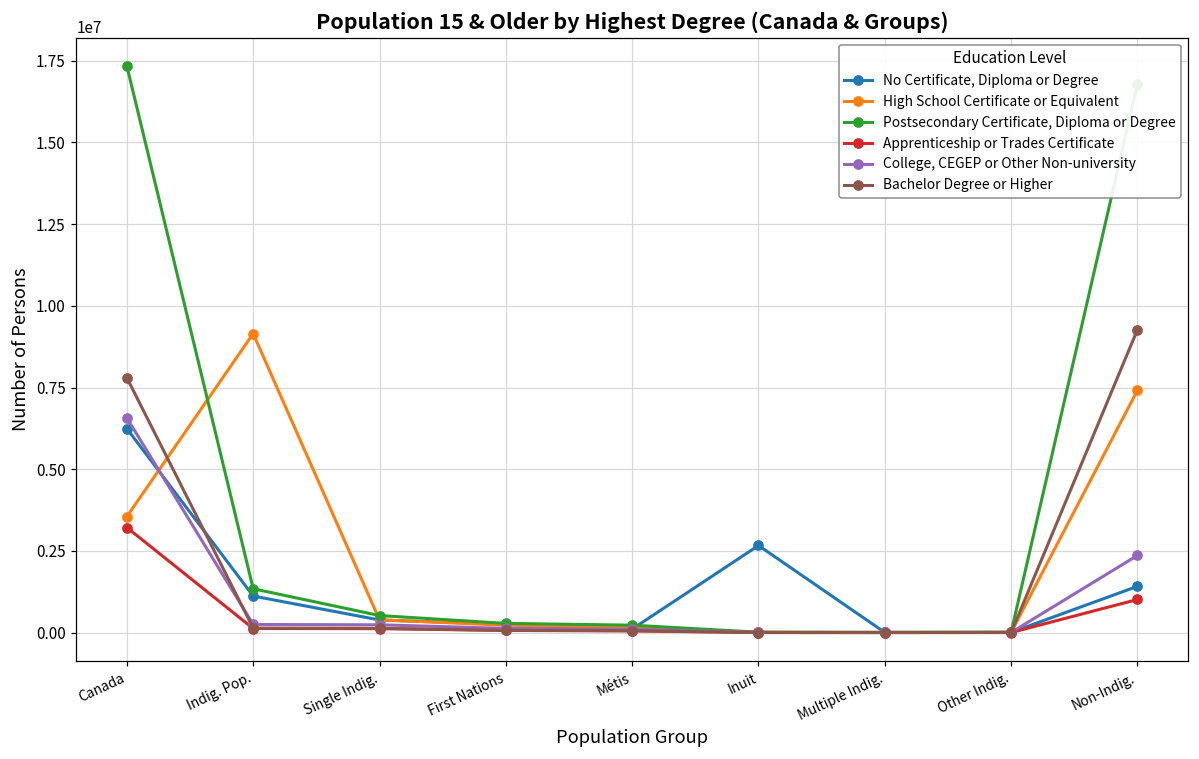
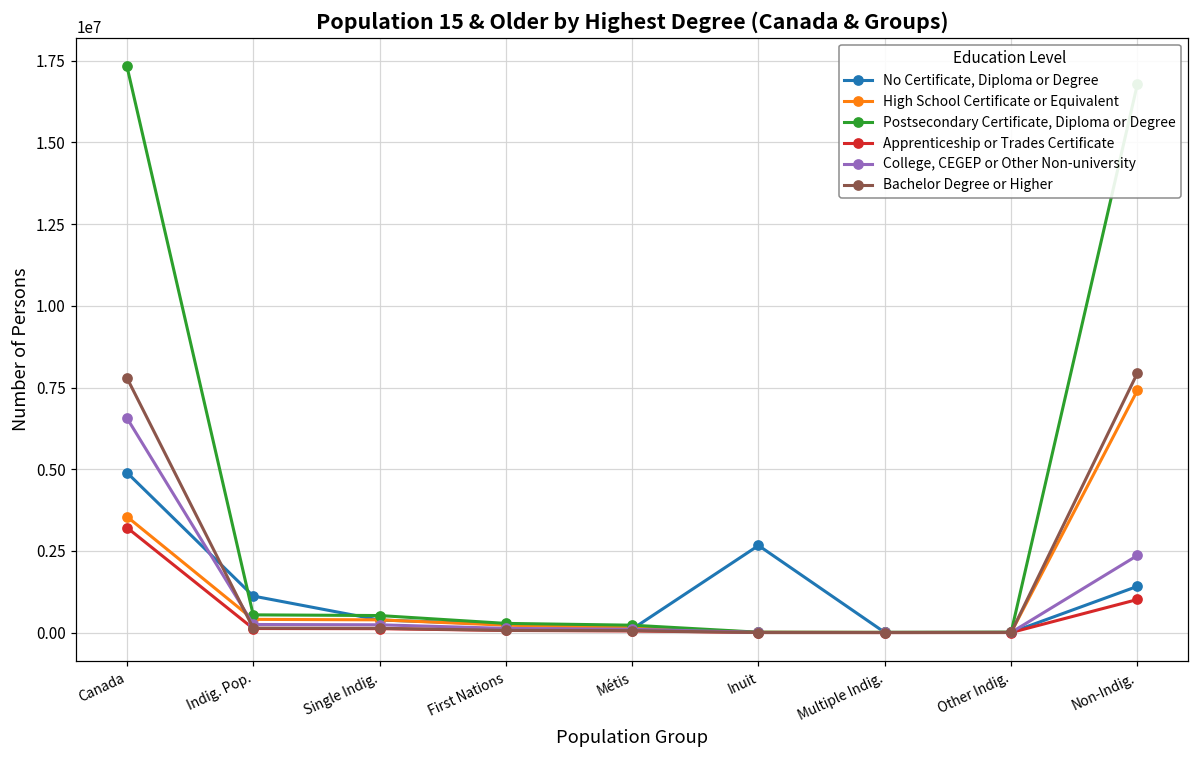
No Certificate, Diploma or Degree, Canada: 6200000 -> 4900000
High School Certificate or Equivalent, Indig. Pop.: 9200000 -> 400000
Postsecondary Certificate, Diploma or Degree, Indig. Pop.: 1300000 -> 500000
Bachelor Degree or Higher, Non-Indig.: 9300000 -> 7900000
